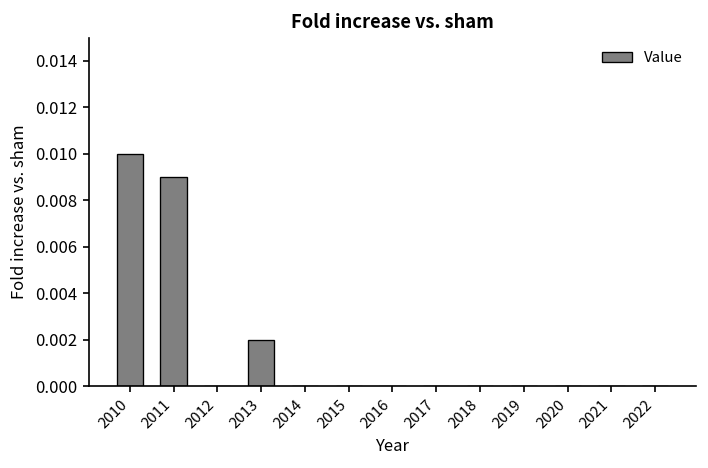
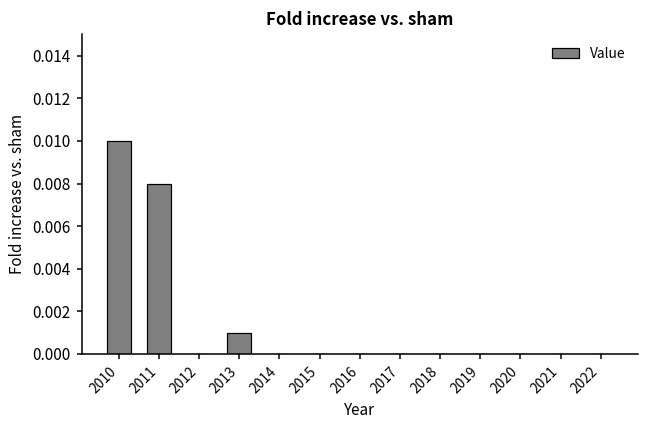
2011: 0.009 -> 0.008
2013: 0.002 -> 0.001
